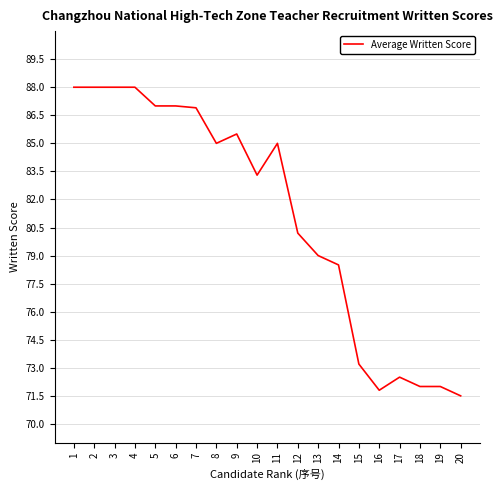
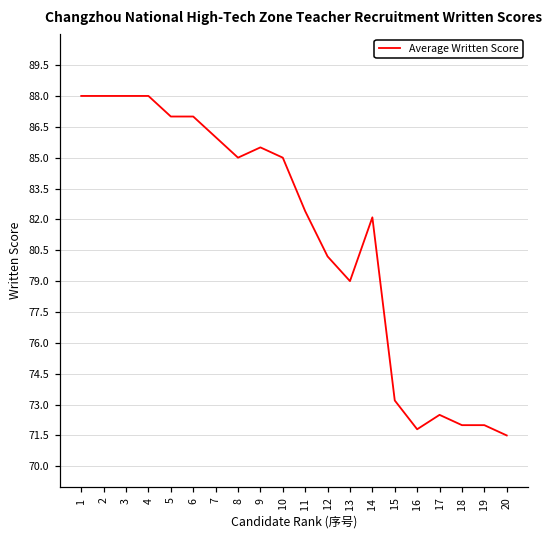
7: 86.9 -> 86.0
10: 83.3 -> 85.0
11: 85.0 -> 82.4
14: 78.5 -> 82.1
